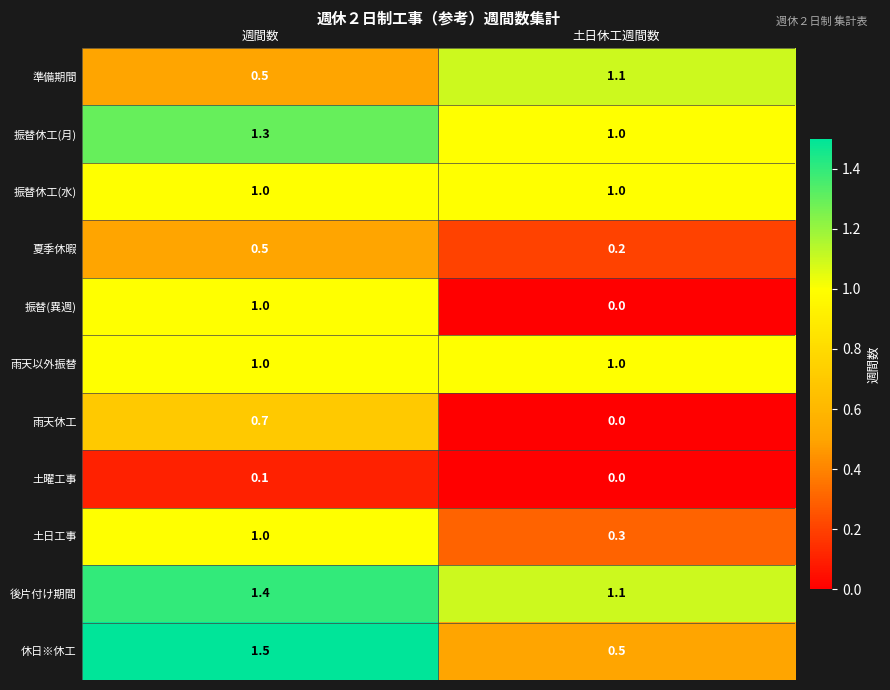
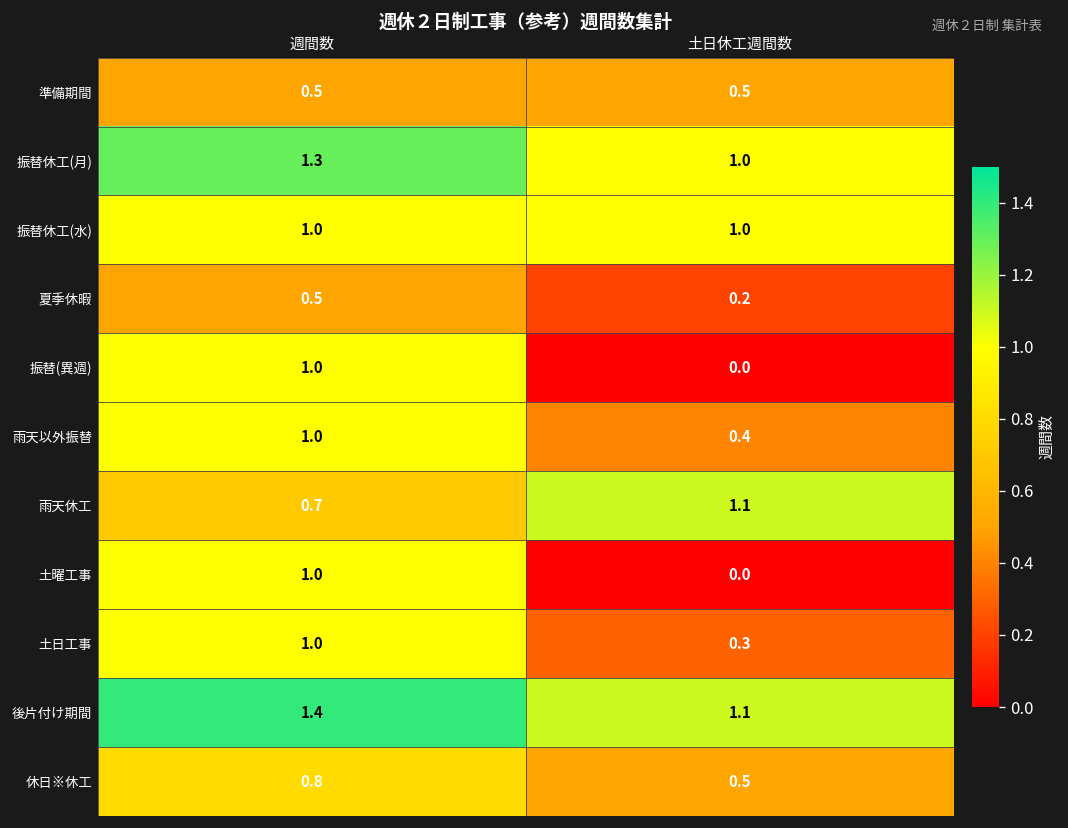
準備期間, 土日休工週間数: 1.1 -> 0.5
雨天以外振替, 土日休工週間数: 1.0 -> 0.4
雨天休工, 土日休工週間数: 0.0 -> 1.1
土曜工事, 週間数: 0.1 -> 1.0
休日※休工, 週間数: 1.5 -> 0.8
